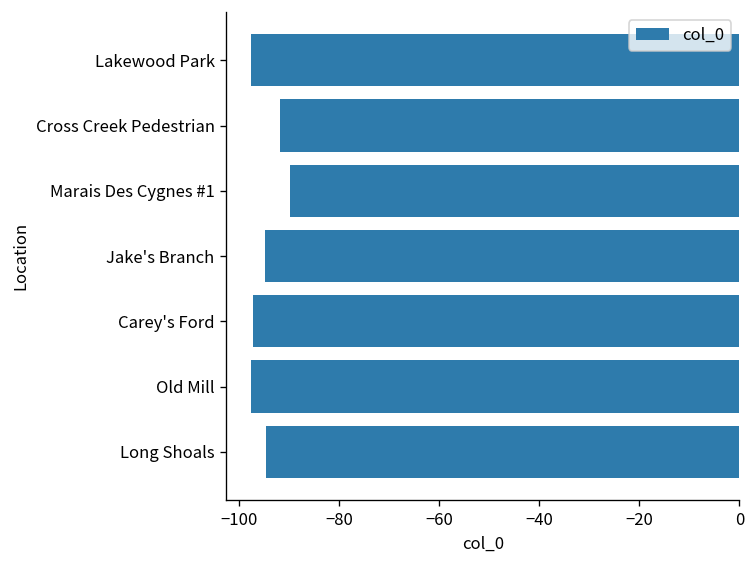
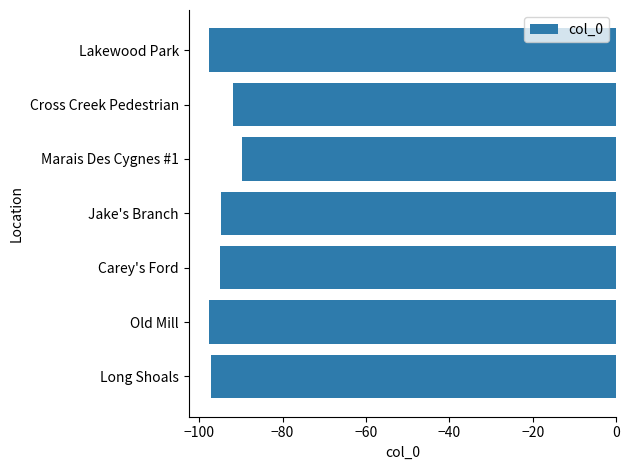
Carey's Ford: -97 -> -95
Long Shoals: -95 -> -97
